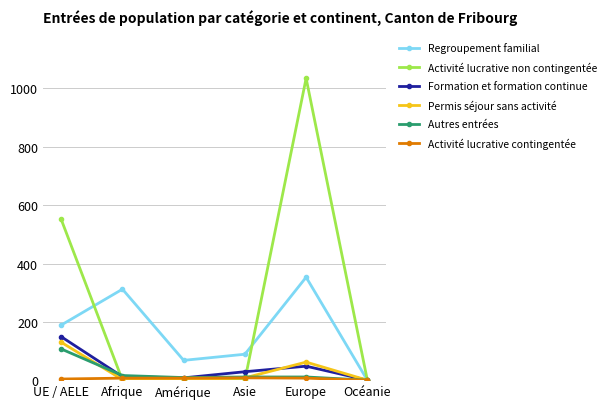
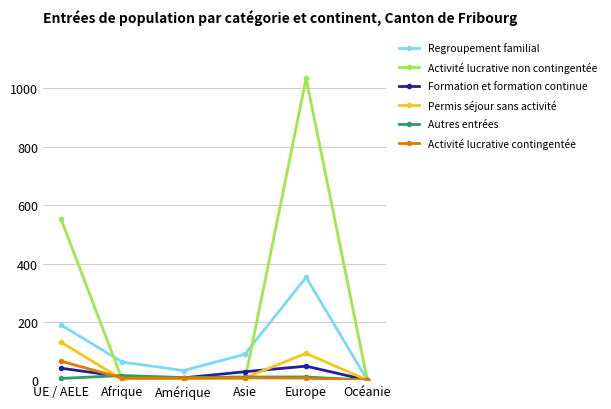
Formation et formation continue, UE / AELE: 150 -> 40
Autres entrées, UE / AELE: 110 -> 10
Activité lucrative contingentée, UE / AELE: 0 -> 70
Regroupement familial, Afrique: 310 -> 60
Regroupement familial, Amérique: 70 -> 30
Permis séjour sans activité, Europe: 60 -> 90
